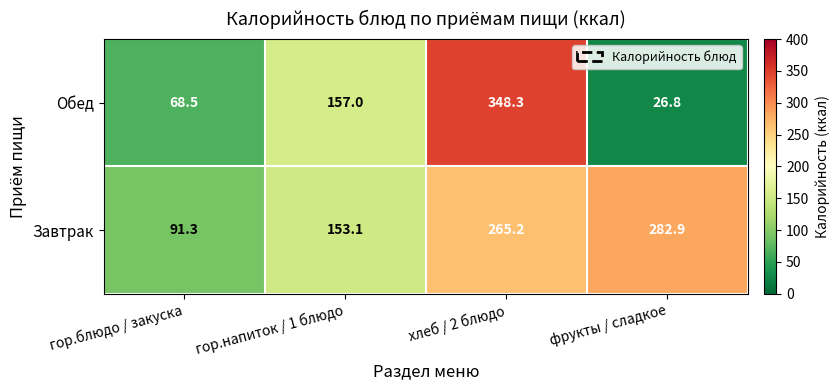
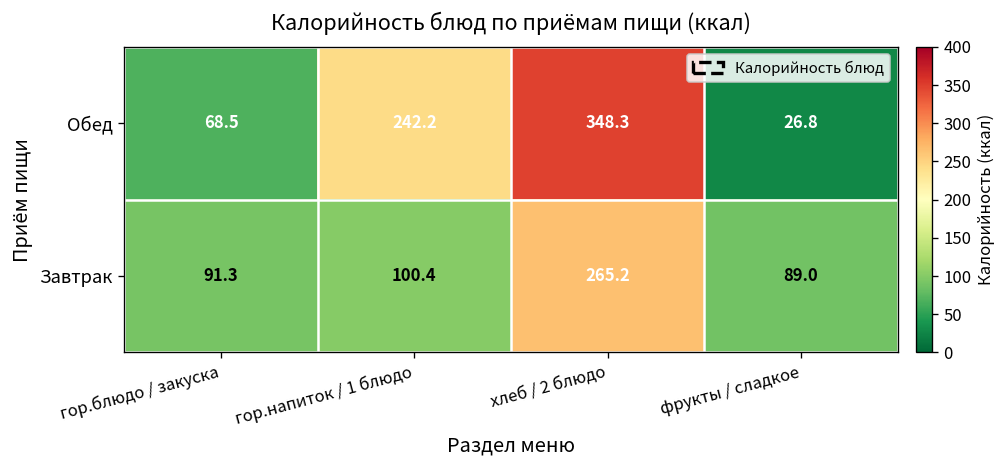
Обед, гор.напиток / 1 блюдо: 157.0 -> 242.2
Завтрак, гор.напиток / 1 блюдо: 153.1 -> 100.4
Завтрак, фрукты / сладкое: 282.9 -> 89.0
